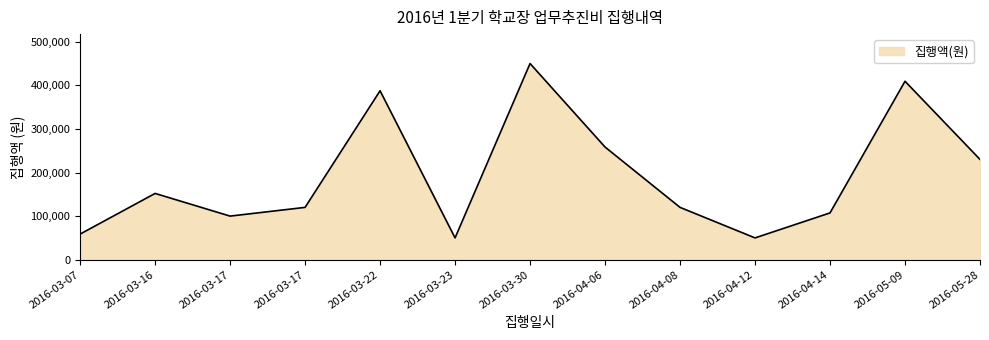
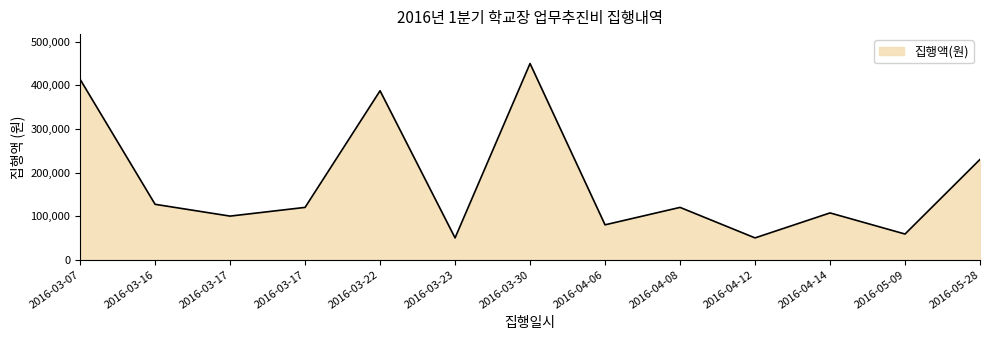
2016-03-07: 60,000 -> 410,000
2016-03-16: 150,000 -> 130,000
2016-04-06: 260,000 -> 80,000
2016-05-09: 410,000 -> 60,000
